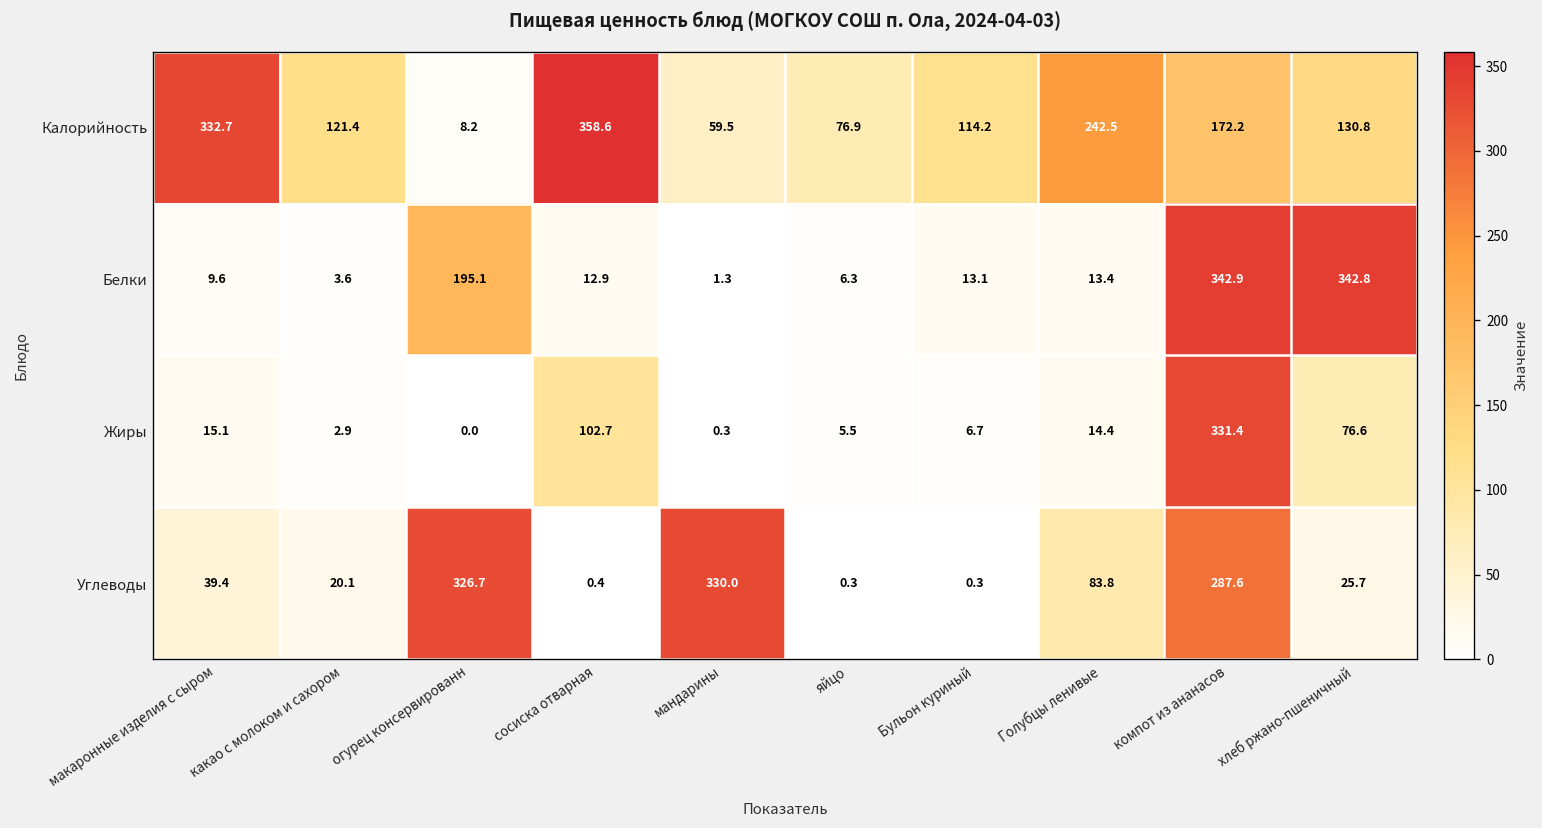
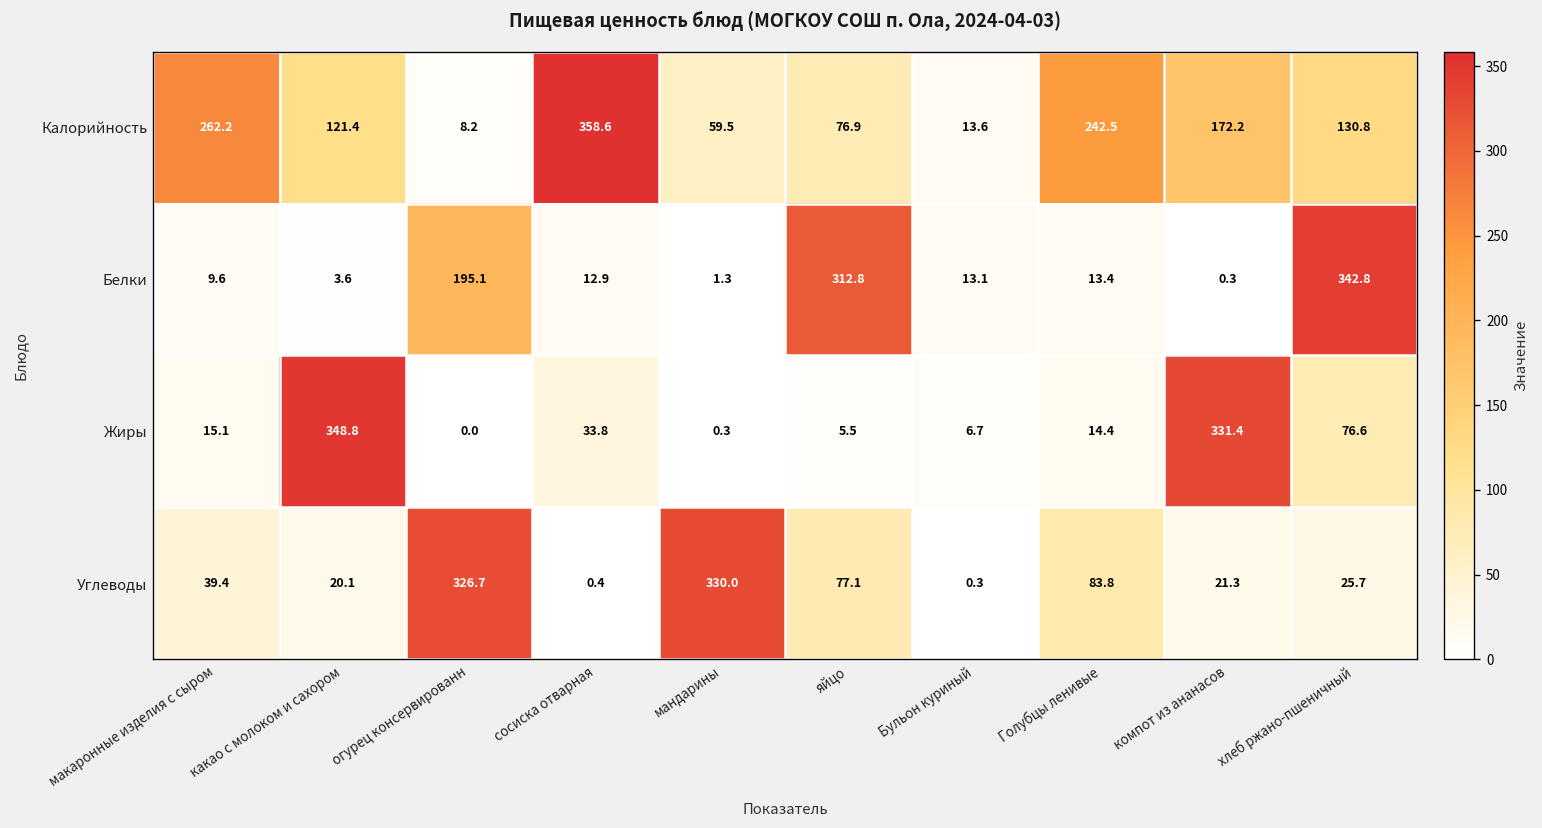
Калорийность, макаронные изделия с сыром: 332.7 -> 262.2
Калорийность, Бульон куриный: 114.2 -> 13.6
Белки, яйцо: 6.3 -> 312.8
Белки, компот из ананасов: 342.9 -> 0.3
Жиры, какао с молоком и сахором: 2.9 -> 348.8
Жиры, сосиска отварная: 102.7 -> 33.8
Углеводы, яйцо: 0.3 -> 77.1
Углеводы, компот из ананасов: 287.6 -> 21.3
